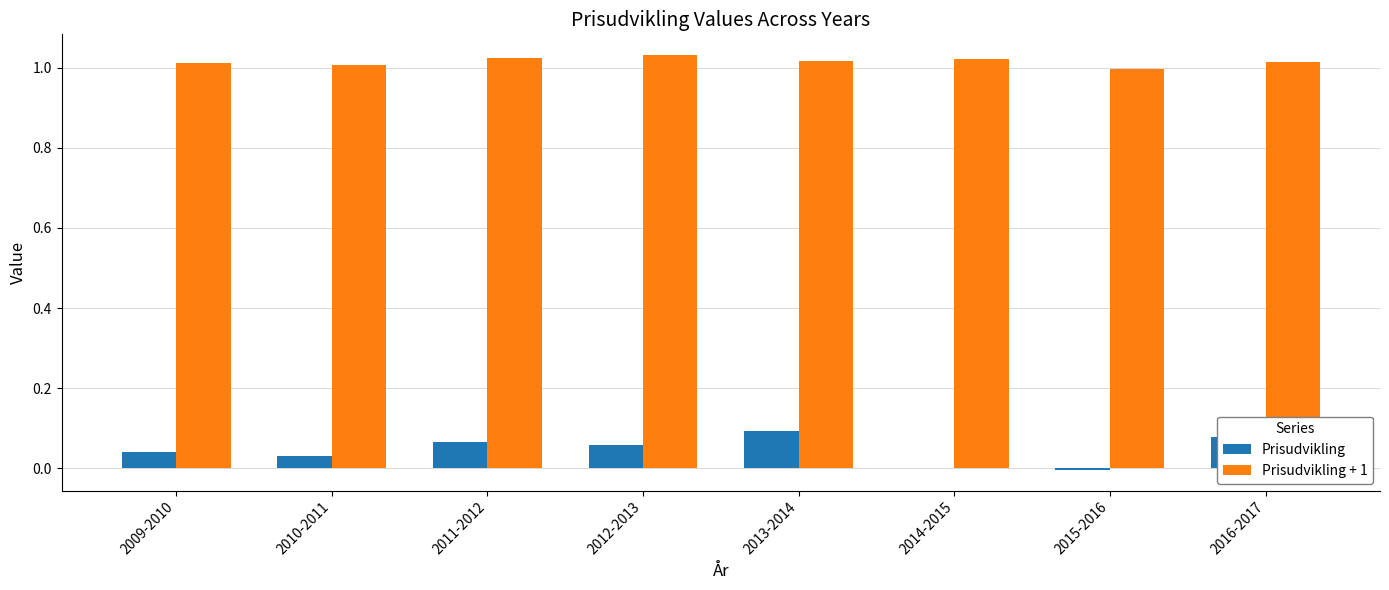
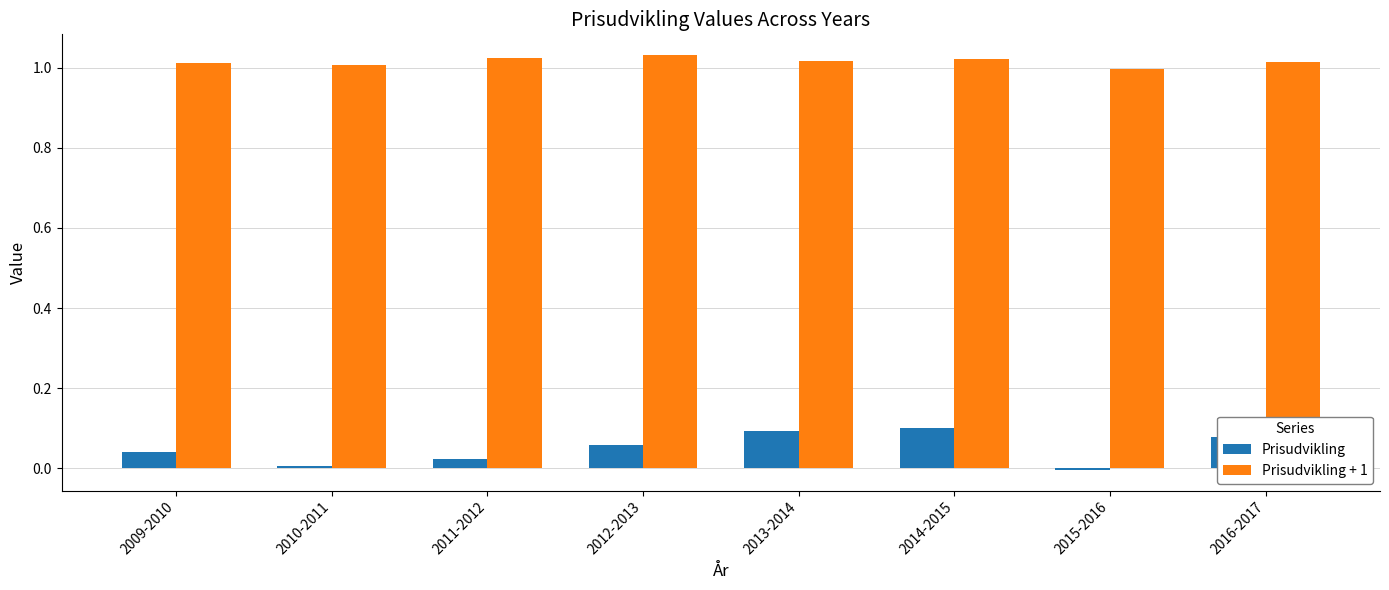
Prisudvikling, 2010-2011: 0.03 -> 0.01
Prisudvikling, 2011-2012: 0.07 -> 0.02
Prisudvikling, 2014-2015: 0.00 -> 0.10
